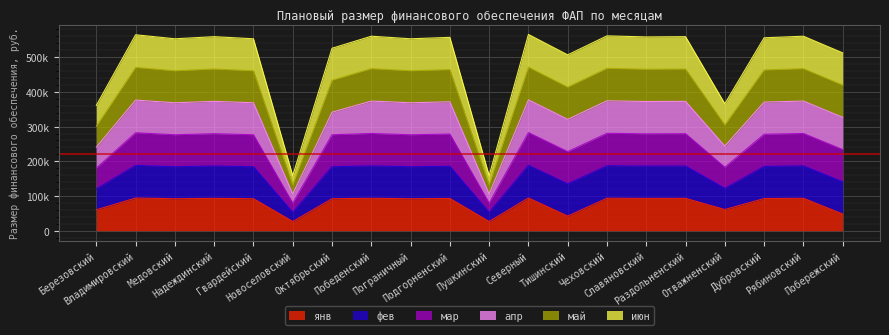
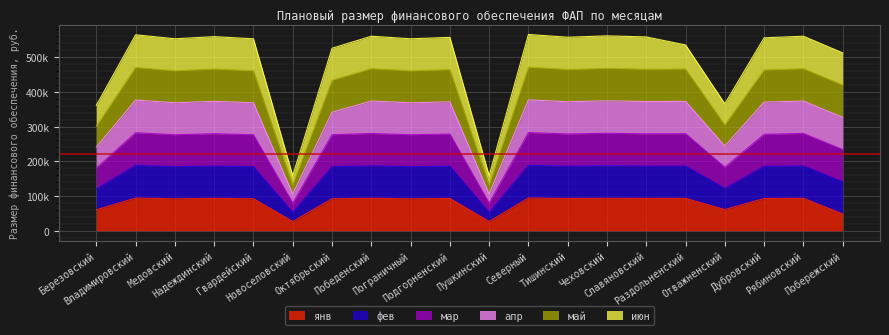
янв, Тишинский: 40000 -> 90000
июн, Раздольненский: 90000 -> 70000
